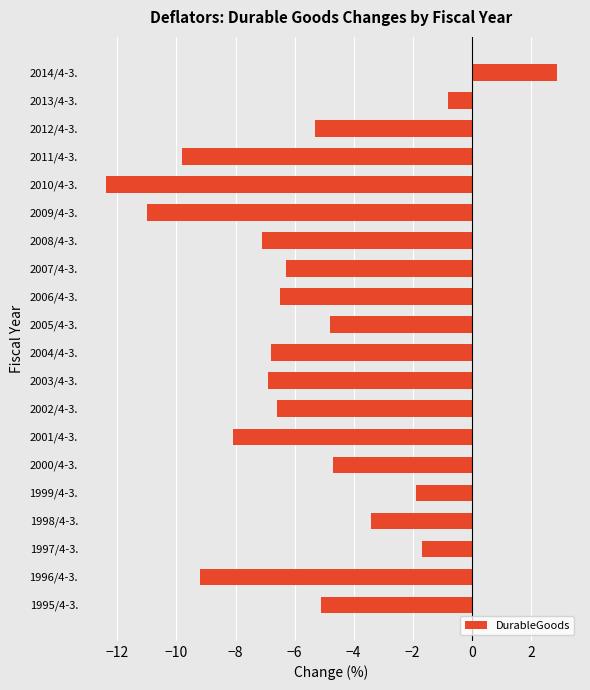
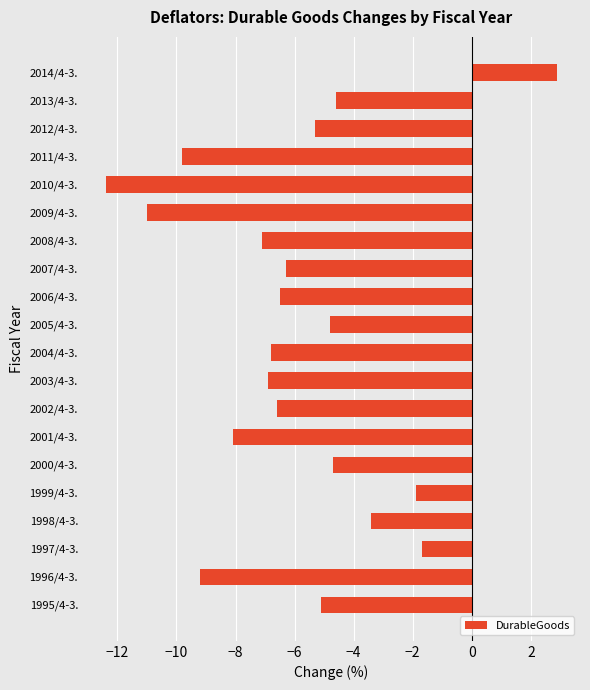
2013/4-3.: -0.8 -> -4.6
